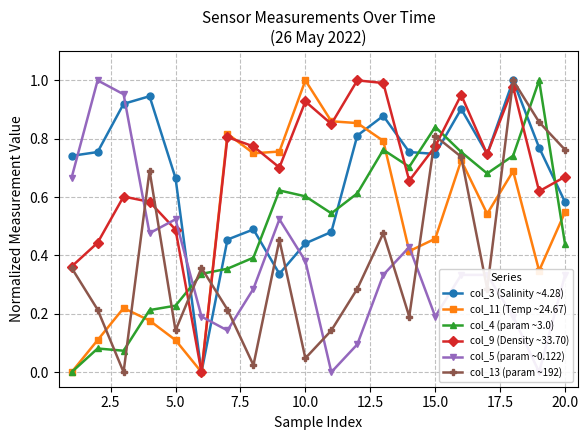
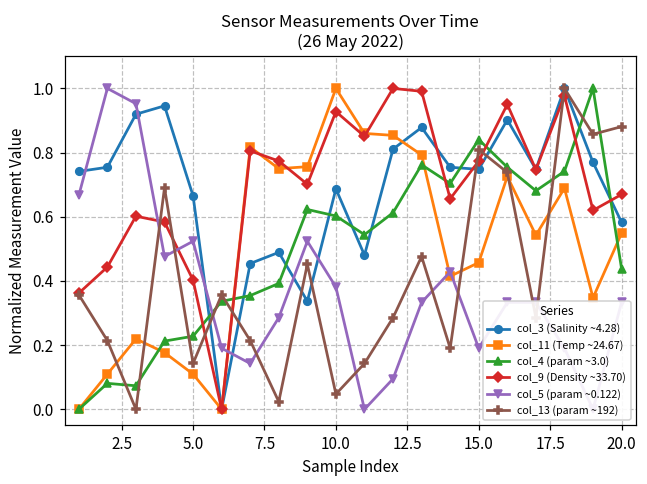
col_9 (Density ~33.70), 5.0: 0.49 -> 0.40
col_3 (Salinity ~4.28), 10.0: 0.44 -> 0.69
col_13 (param ~192), 20.0: 0.76 -> 0.88
